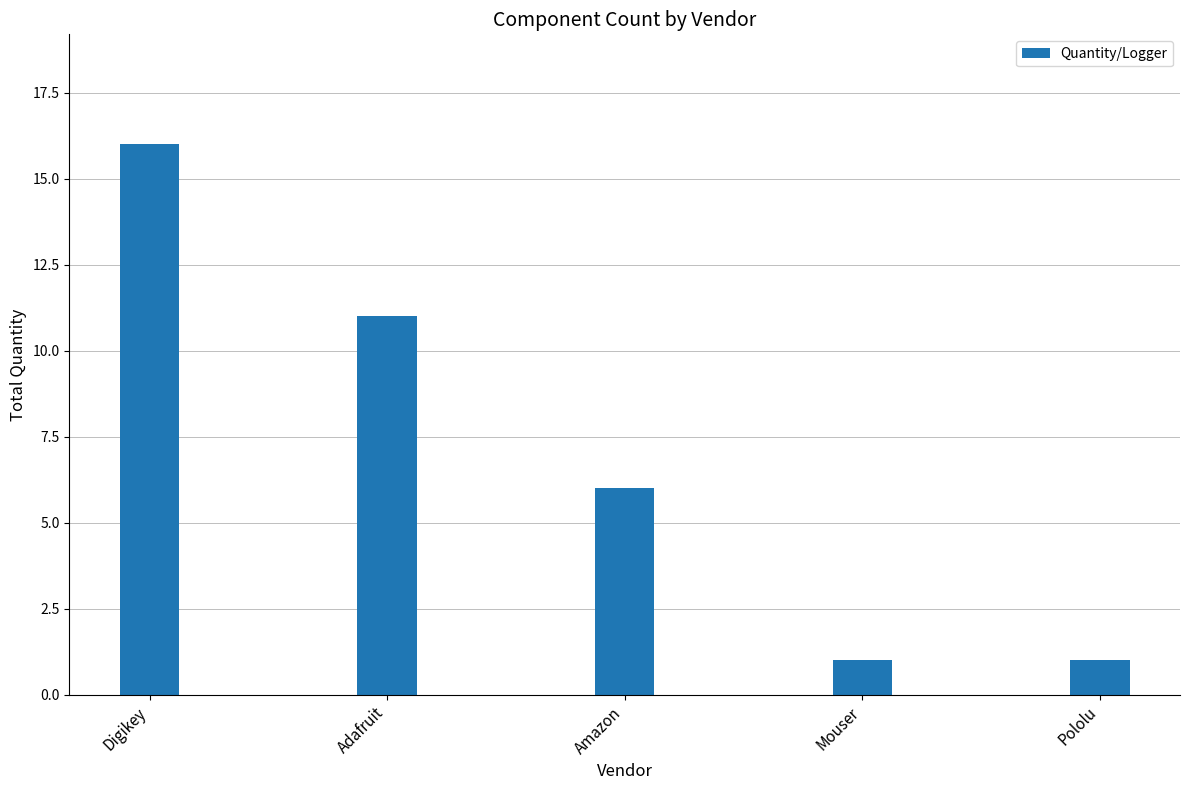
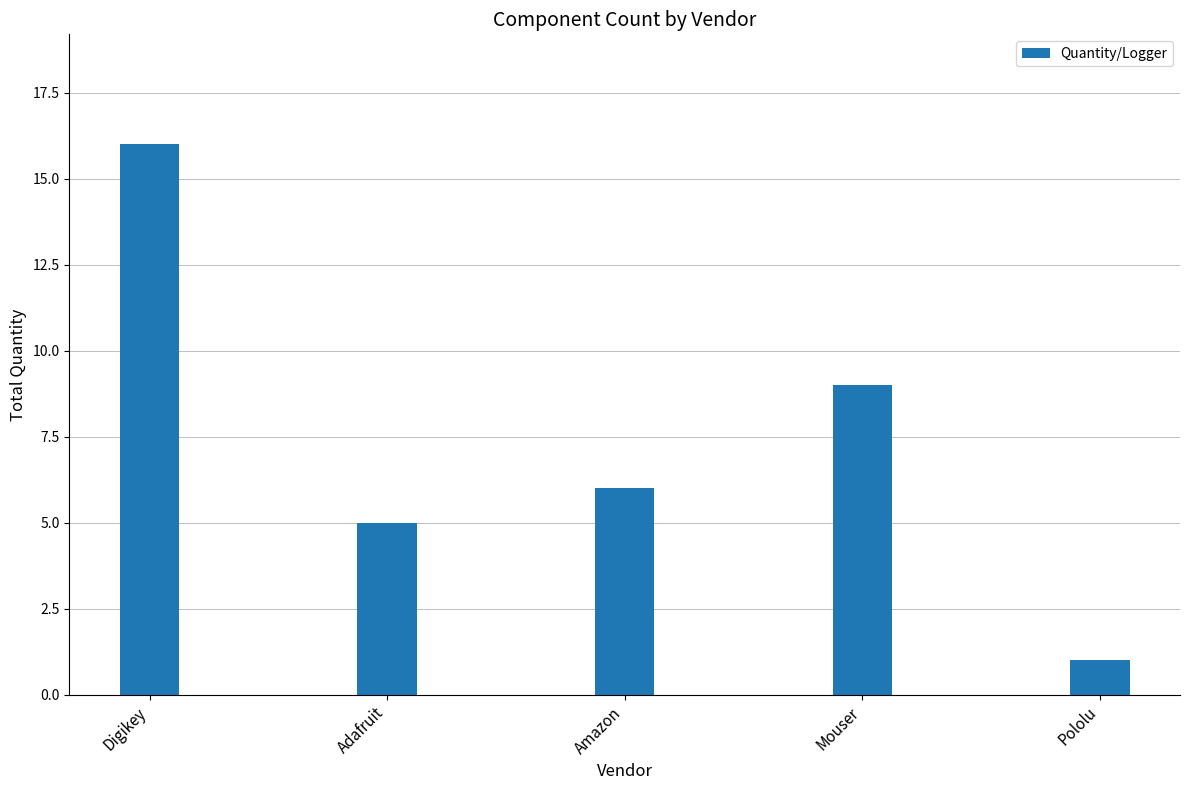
Adafruit: 11 -> 5
Mouser: 1 -> 9
